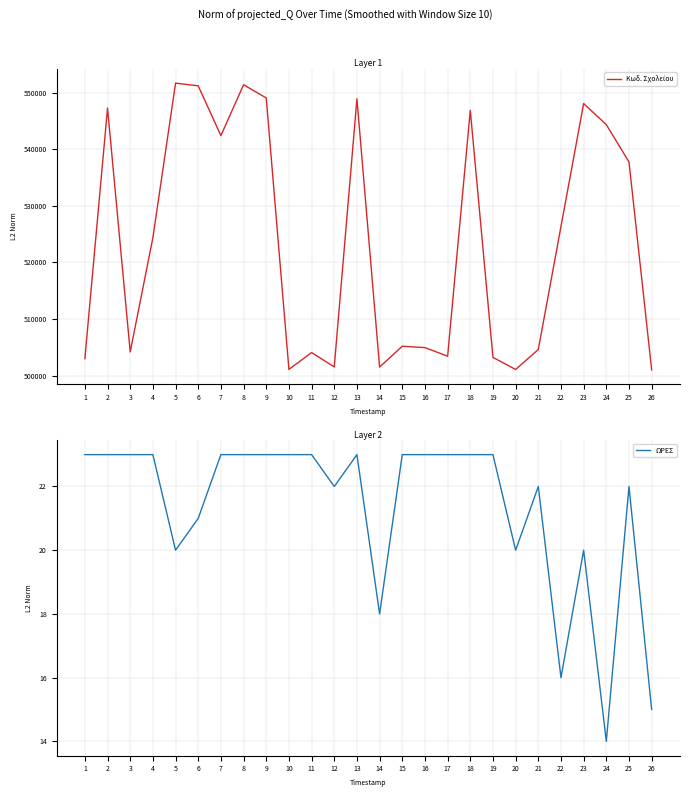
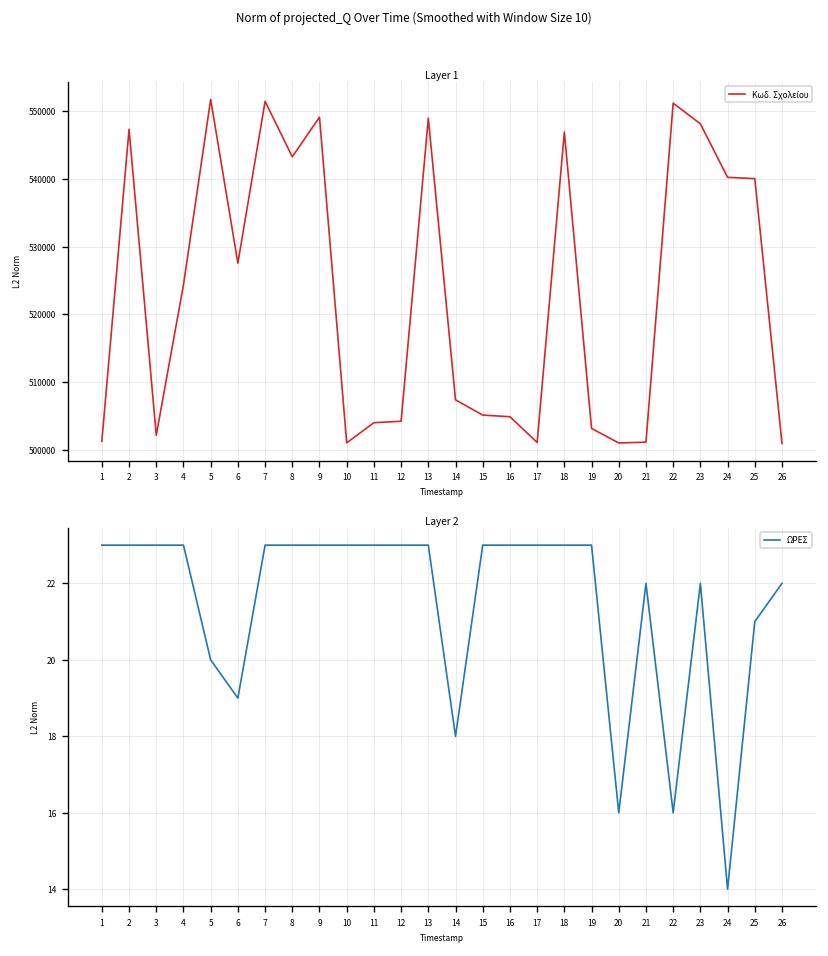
Layer 1, 1: 503000 -> 501000
Layer 1, 3: 504000 -> 502000
Layer 1, 6: 551000 -> 528000
Layer 1, 7: 542000 -> 551000
Layer 1, 8: 551000 -> 543000
Layer 1, 12: 502000 -> 504000
Layer 1, 14: 502000 -> 507000
Layer 1, 17: 503000 -> 501000
Layer 1, 21: 505000 -> 501000
Layer 1, 22: 526000 -> 551000
Layer 1, 24: 544000 -> 540000
Layer 1, 25: 538000 -> 540000
Layer 2, 6: 21 -> 19
Layer 2, 12: 22 -> 23
Layer 2, 20: 20 -> 16
Layer 2, 23: 20 -> 22
Layer 2, 25: 22 -> 21
Layer 2, 26: 15 -> 22
